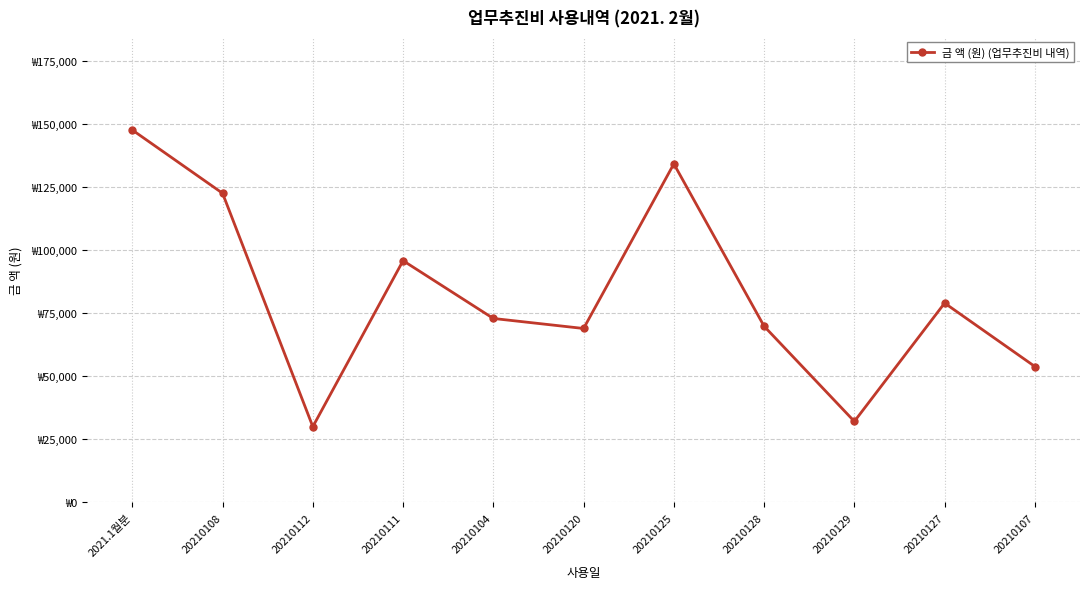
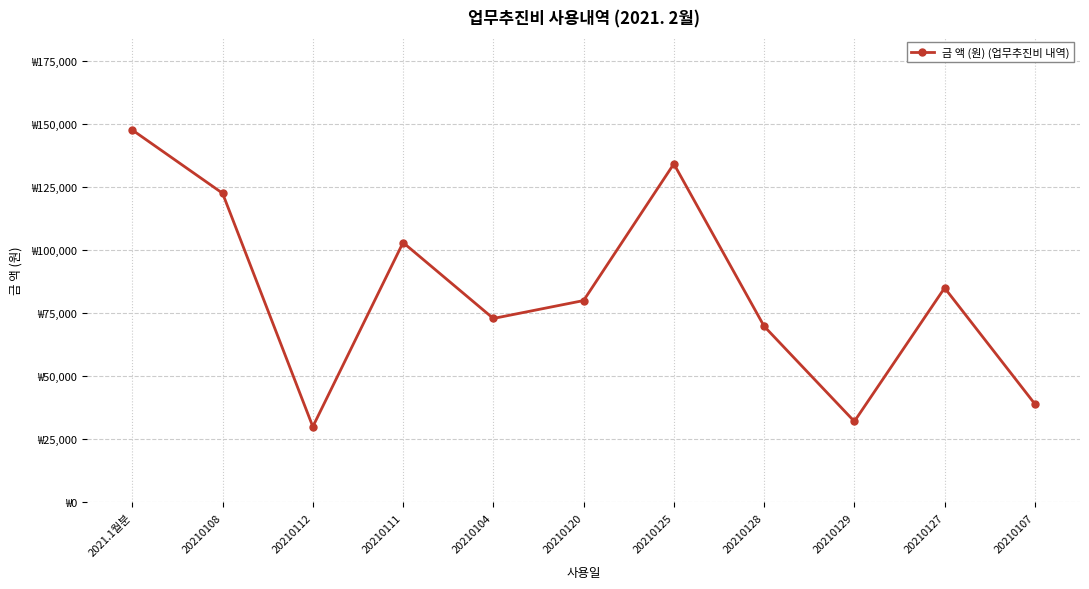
20210111: ₩96,000 -> ₩103,000
20210120: ₩69,000 -> ₩80,000
20210127: ₩79,000 -> ₩85,000
20210107: ₩54,000 -> ₩39,000
